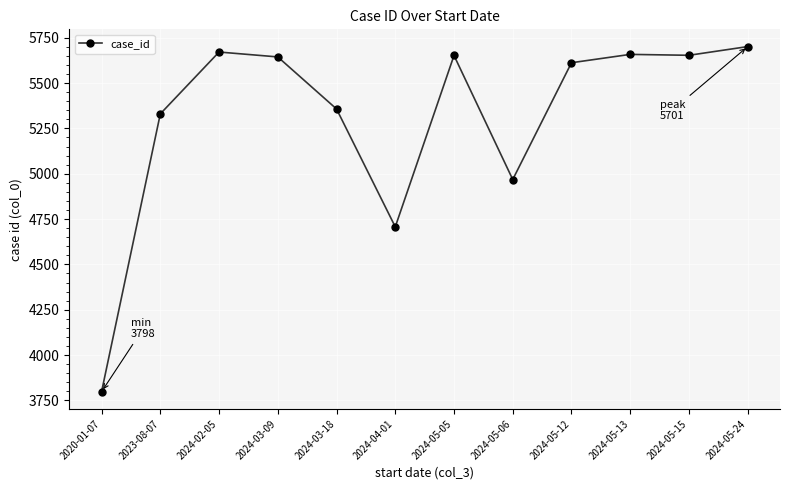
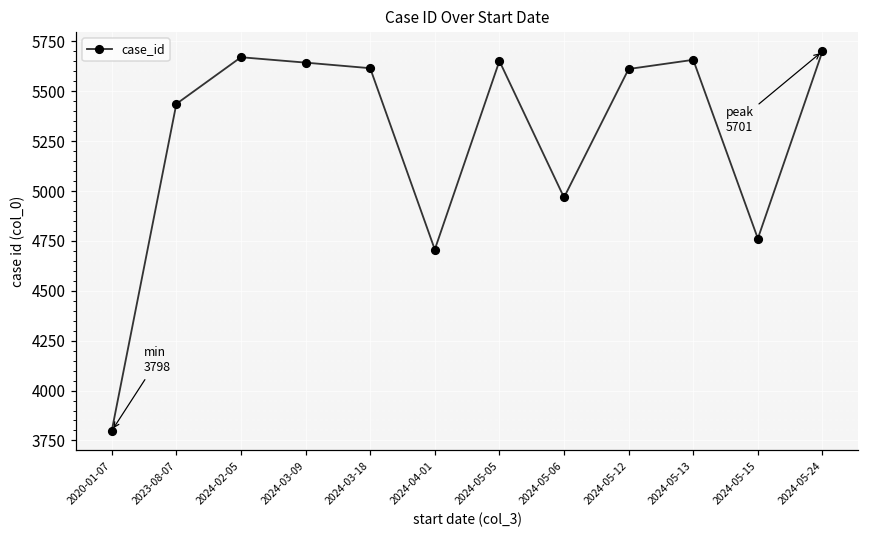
2023-08-07: 5330 -> 5440
2024-03-18: 5360 -> 5620
2024-05-15: 5650 -> 4760
